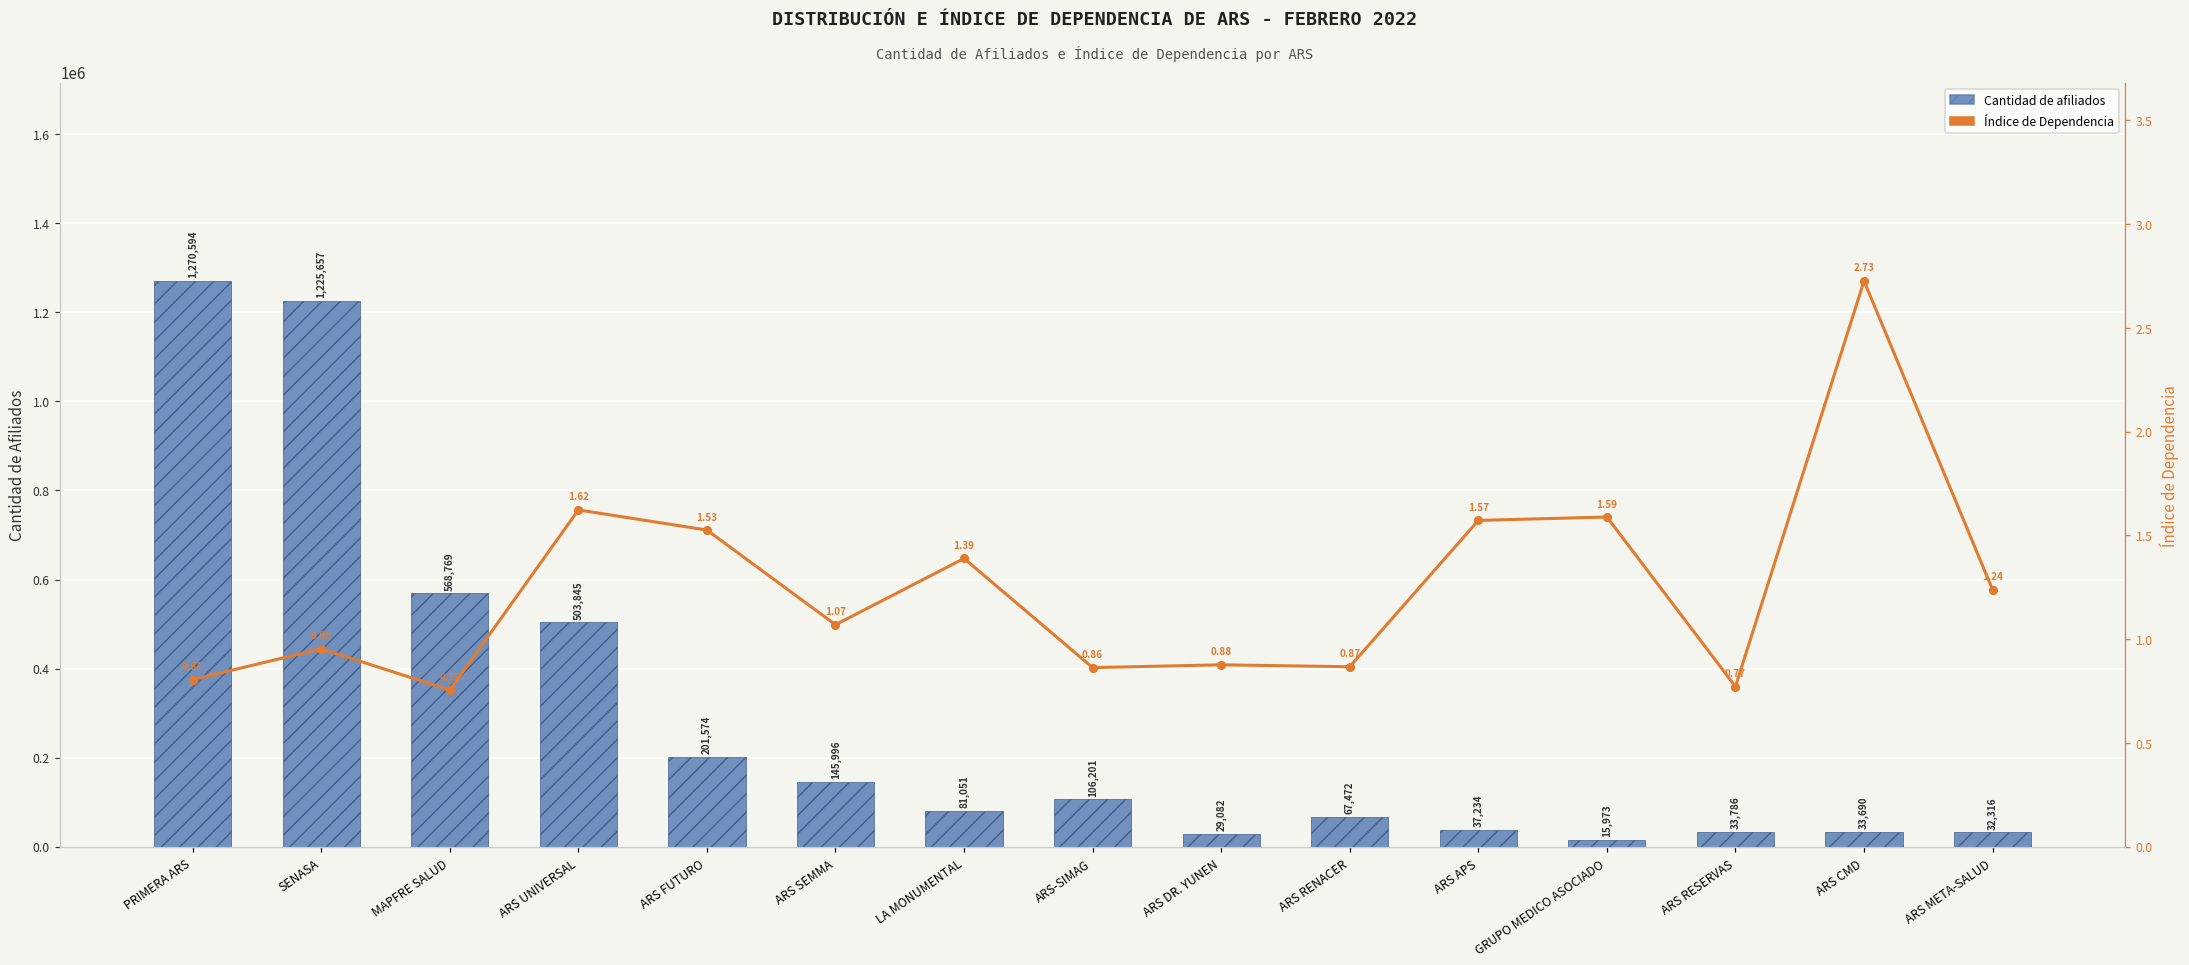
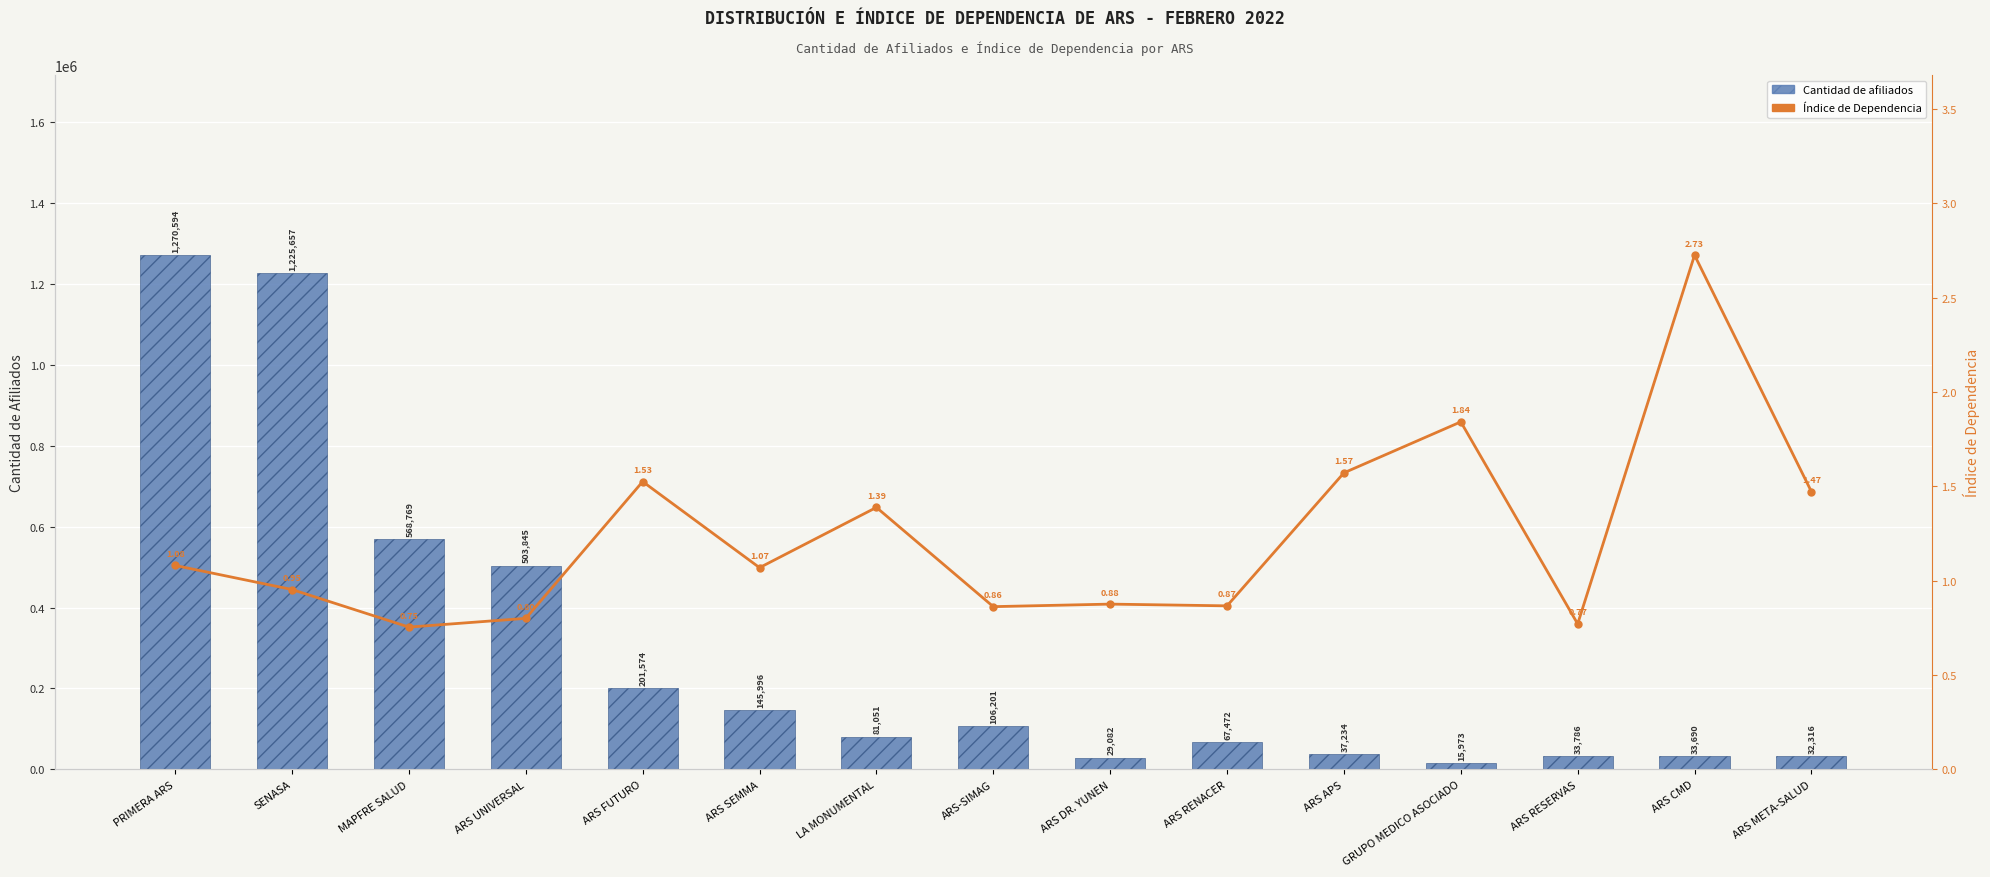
Índice de Dependencia, PRIMERA ARS: 0.81 -> 1.08
Índice de Dependencia, ARS UNIVERSAL: 1.62 -> 0.80
Índice de Dependencia, GRUPO MEDICO ASOCIADO: 1.59 -> 1.84
Índice de Dependencia, ARS META-SALUD: 1.24 -> 1.47
